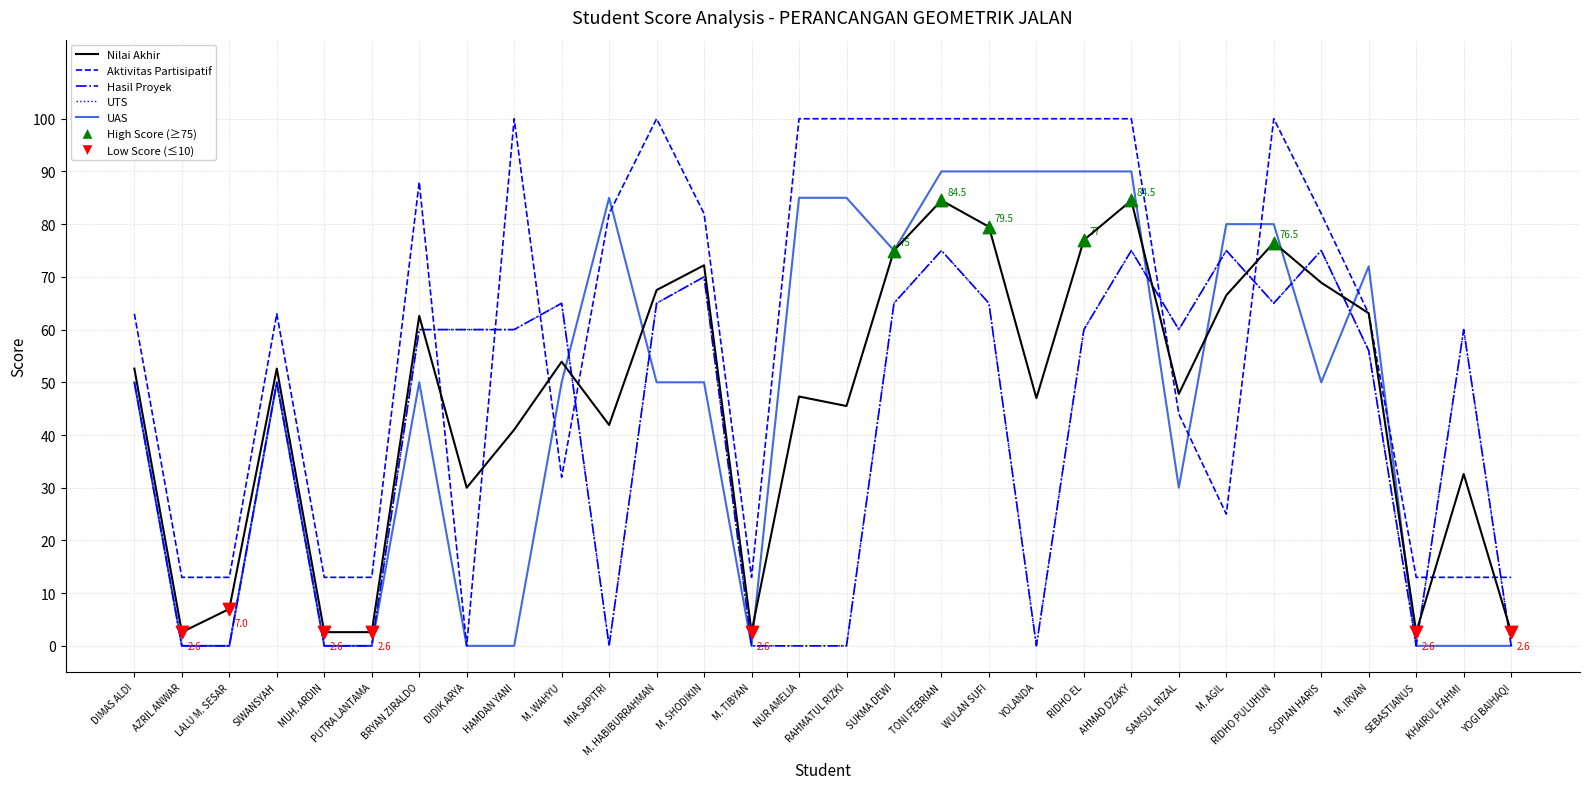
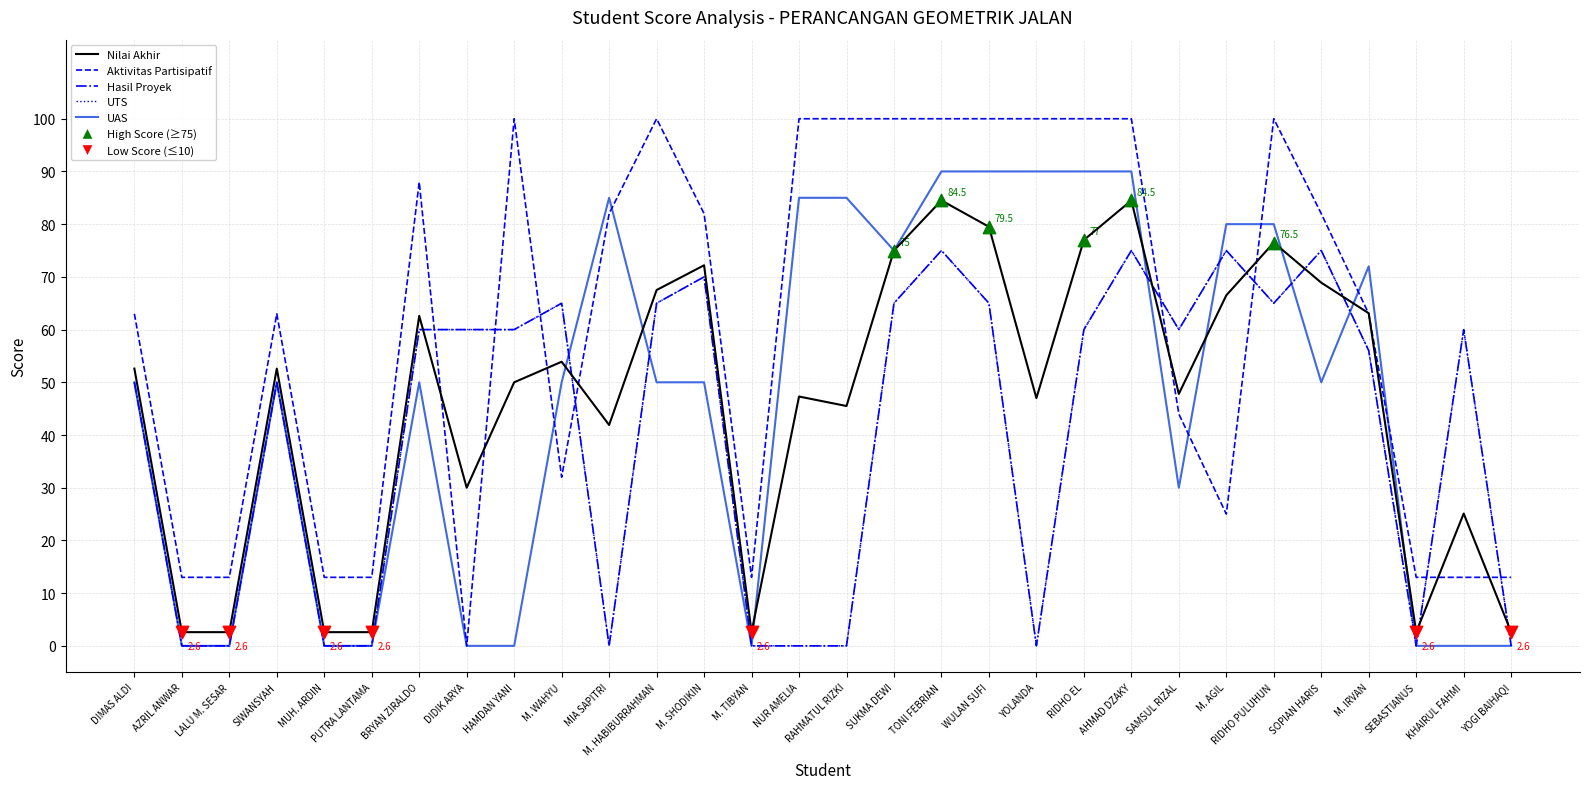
Nilai Akhir, LALU M. SESAR: 7.0 -> 2.6
Nilai Akhir, HAMDAN YANI: 41 -> 50
Nilai Akhir, KHAIRUL FAHMI: 33 -> 25
